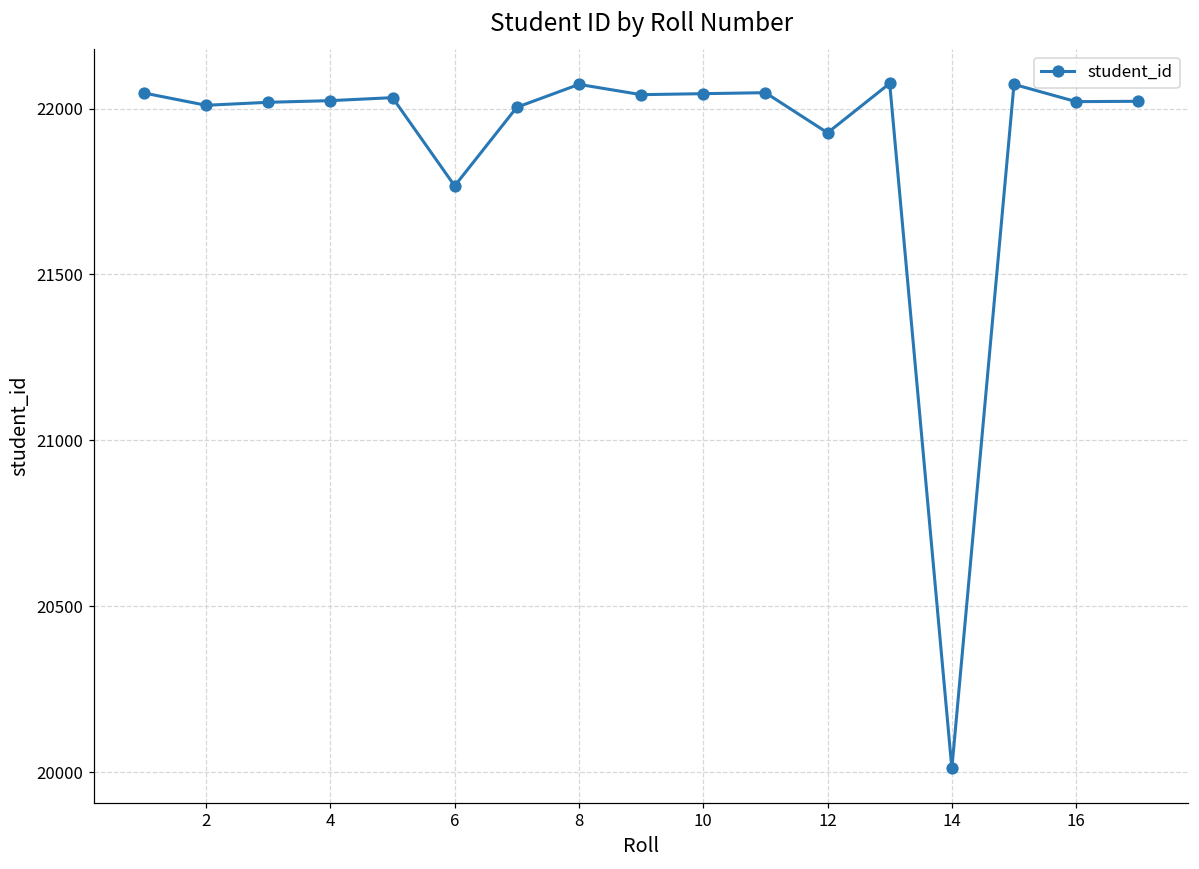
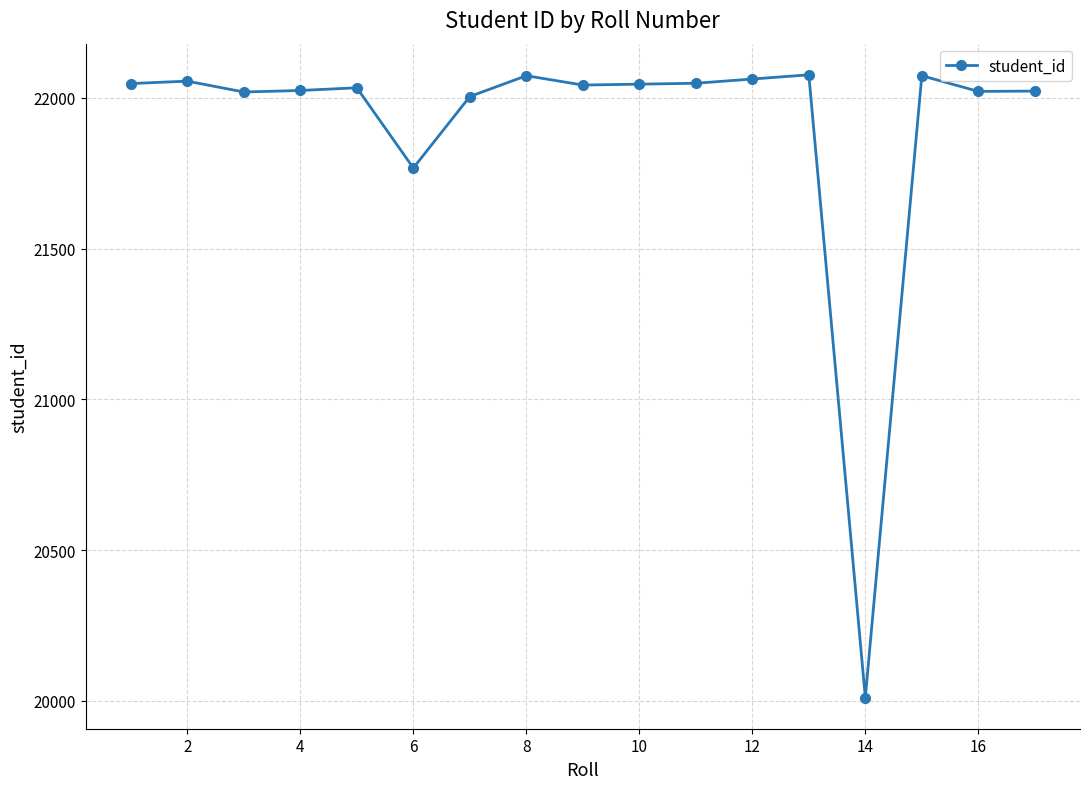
2: 22010 -> 22060
12: 21930 -> 22060
